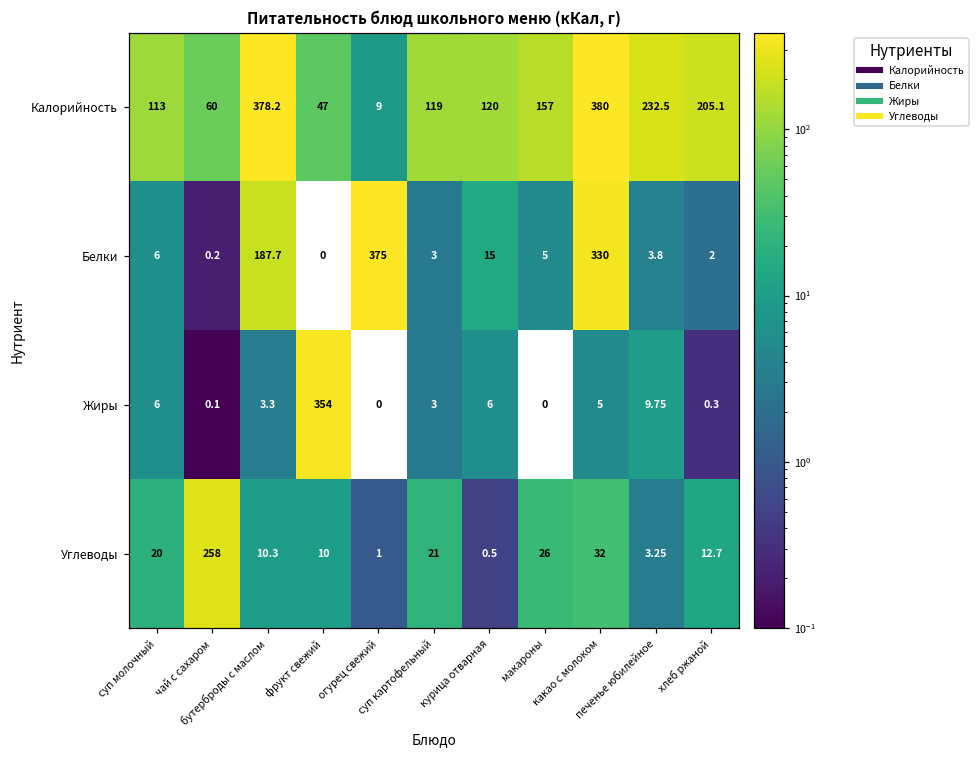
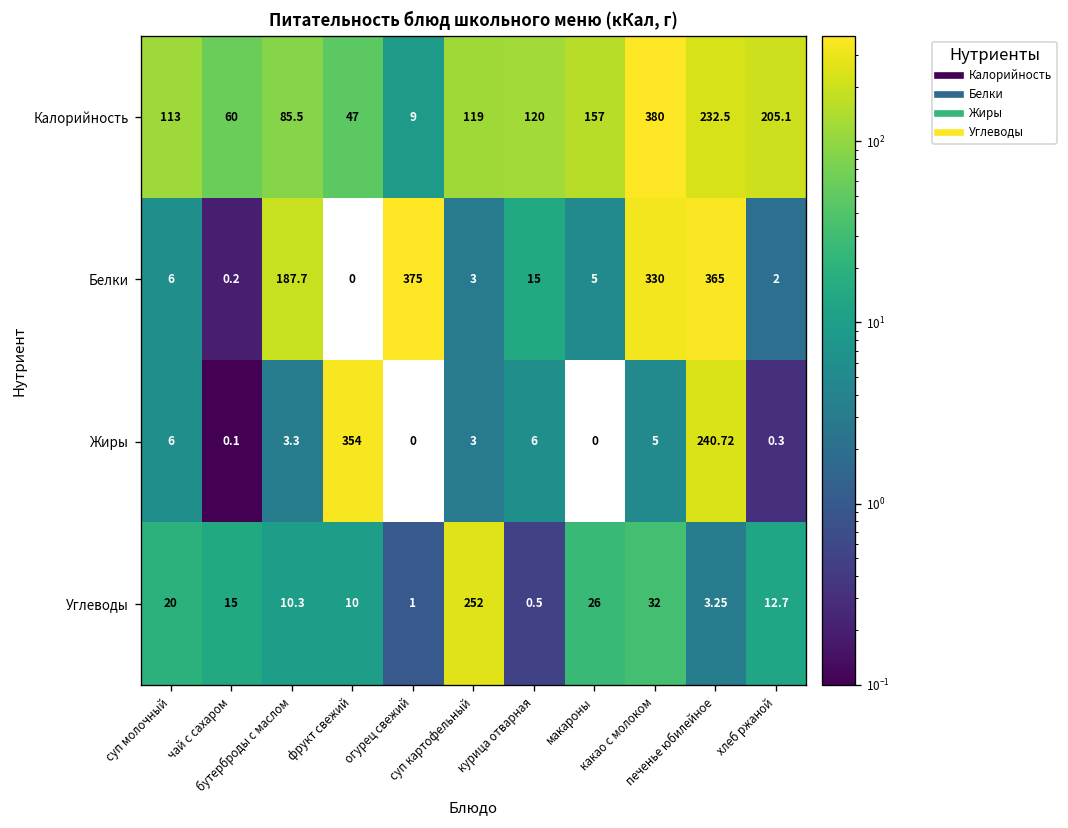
Калорийность, бутерброды с маслом: 378.2 -> 85.5
Белки, печенье юбилейное: 3.8 -> 365
Жиры, печенье юбилейное: 9.75 -> 240.72
Углеводы, чай с сахаром: 258 -> 15
Углеводы, суп картофельный: 21 -> 252
